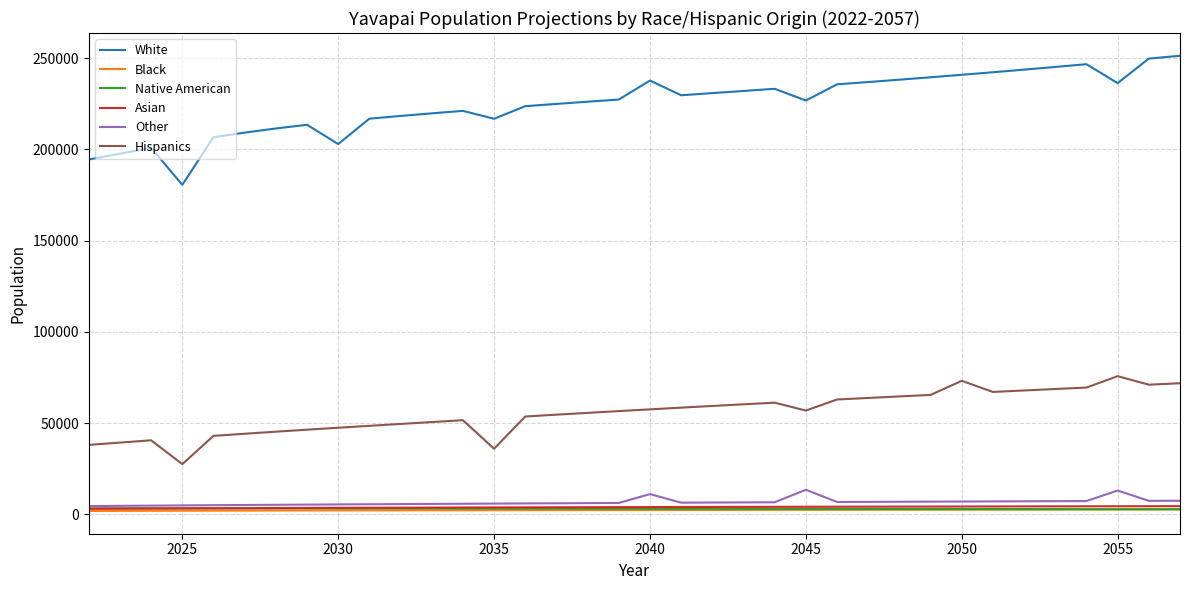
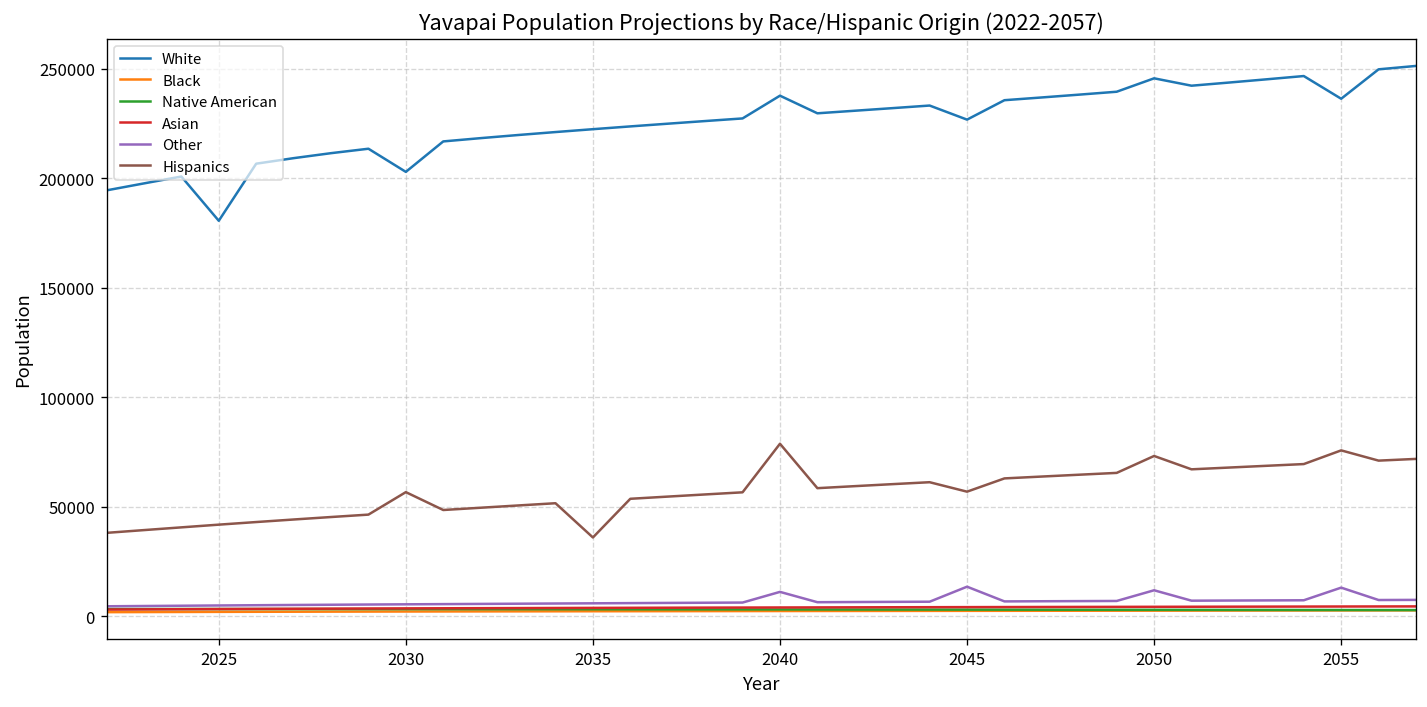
Hispanics, 2025: 28000 -> 42000
Hispanics, 2030: 47000 -> 57000
White, 2035: 217000 -> 222000
Hispanics, 2040: 58000 -> 79000
White, 2050: 241000 -> 246000
Other, 2050: 7000 -> 12000
